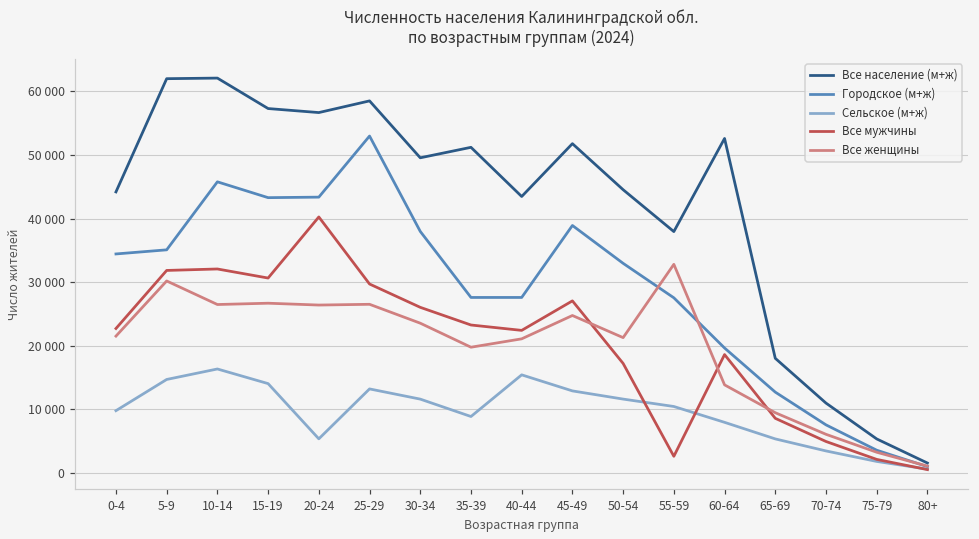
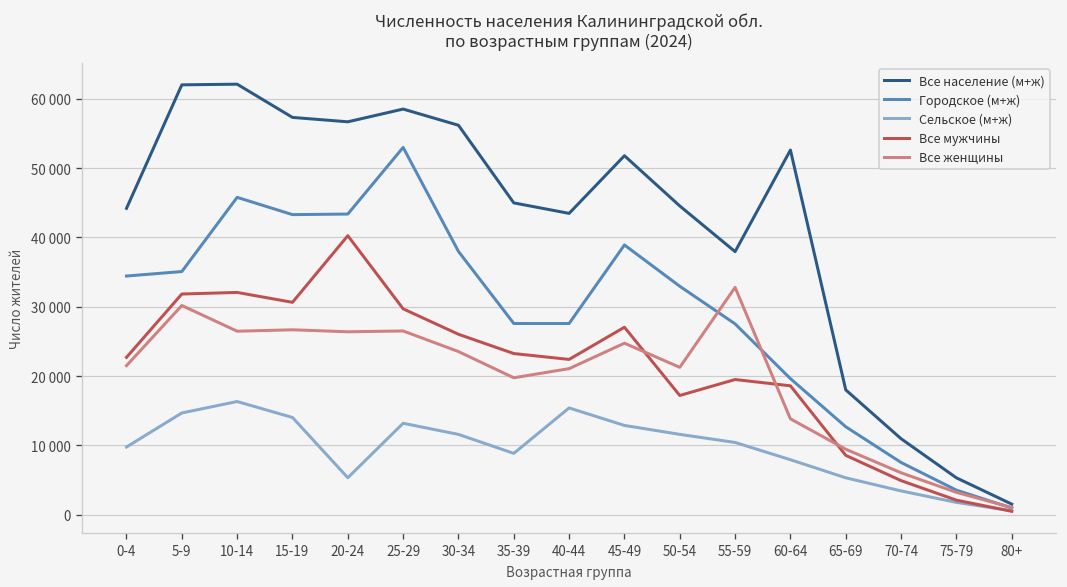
Все население (м+ж), 30-34: 50000 -> 56000
Все население (м+ж), 35-39: 51000 -> 45000
Все мужчины, 55-59: 3000 -> 19000
